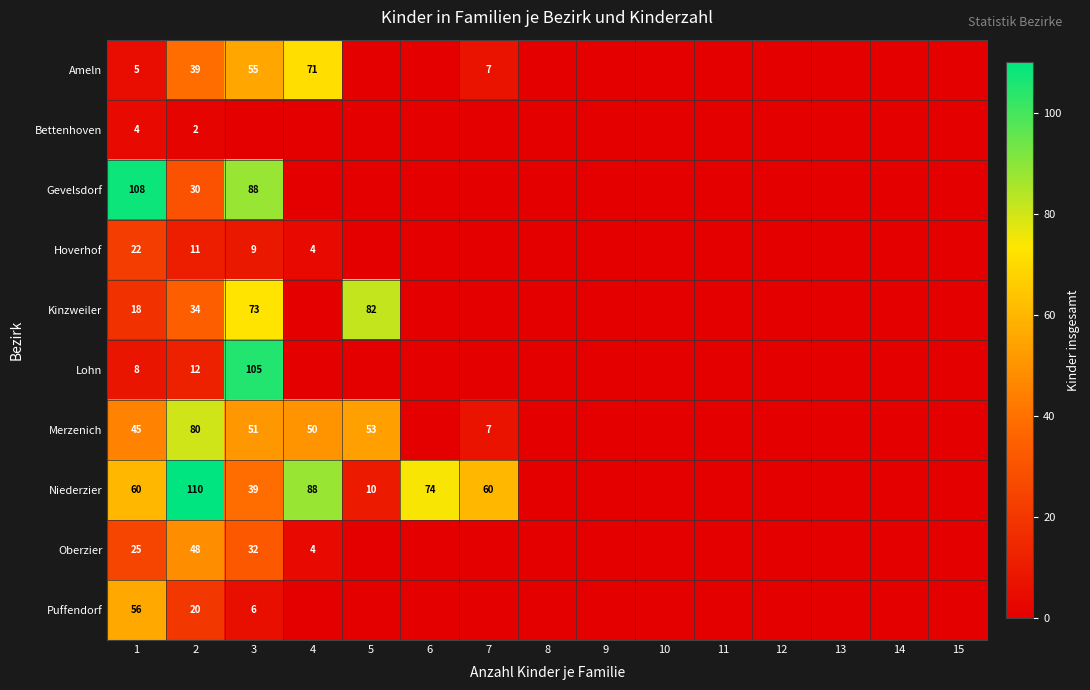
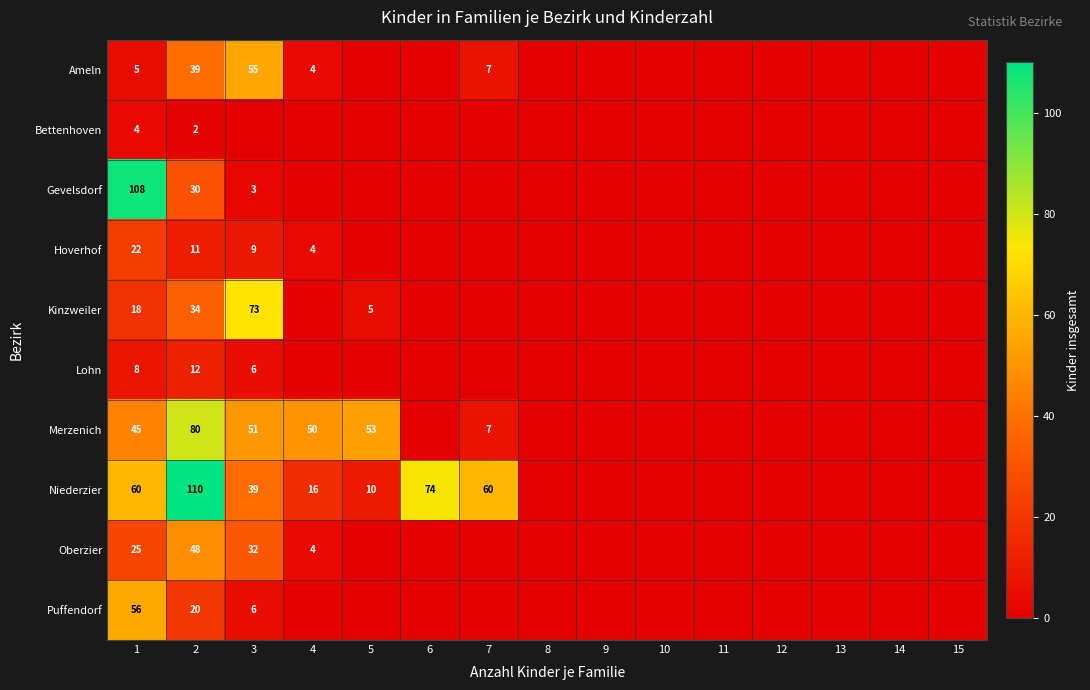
Ameln, 4: 71 -> 4
Gevelsdorf, 3: 88 -> 3
Kinzweiler, 5: 82 -> 5
Lohn, 3: 105 -> 6
Niederzier, 4: 88 -> 16
